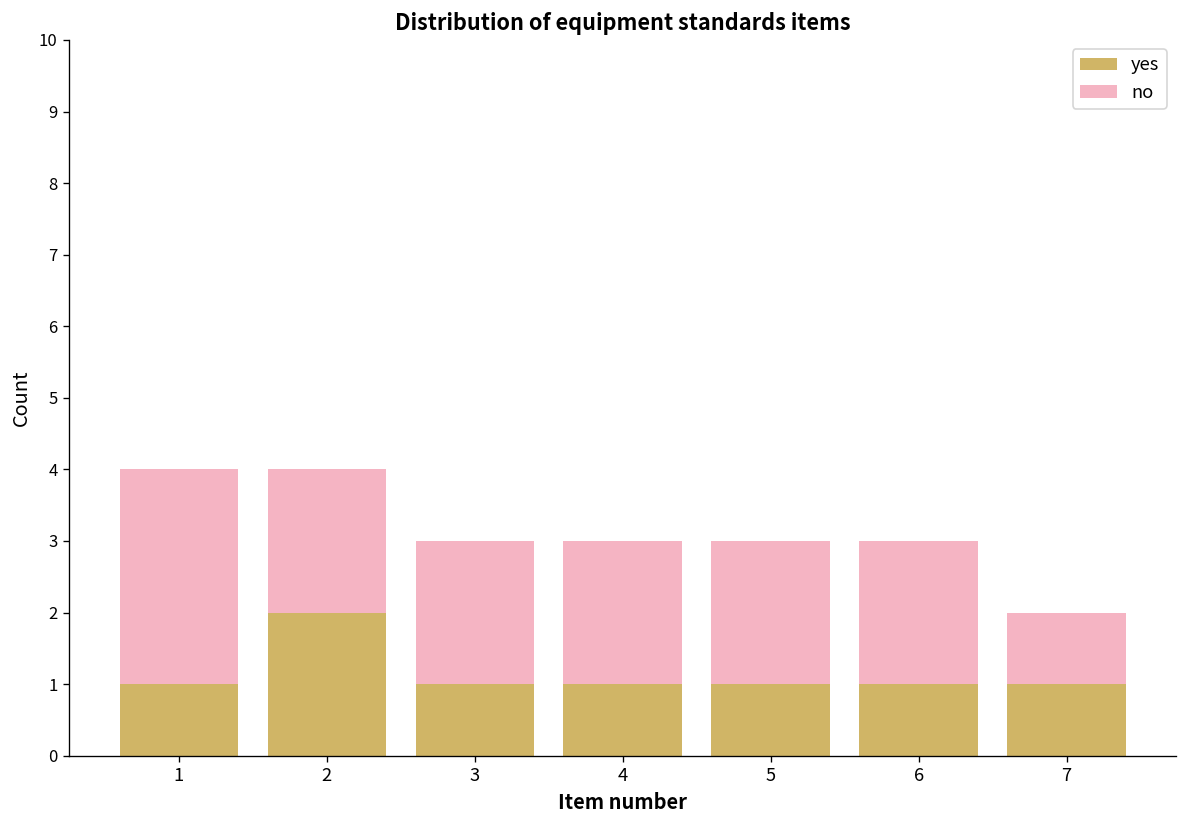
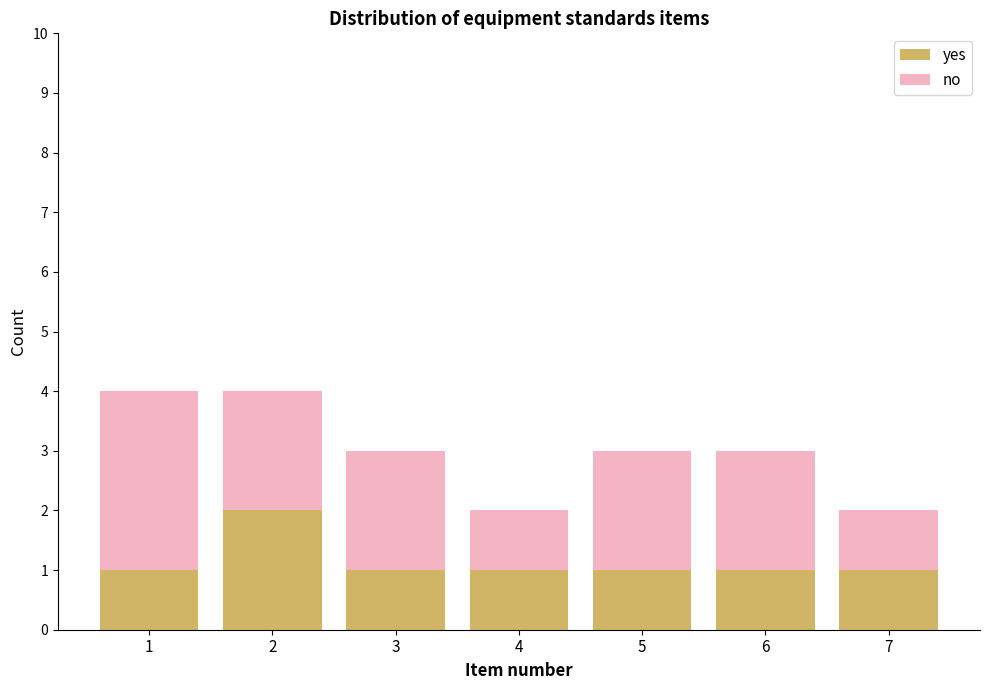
no, 4: 2 -> 1
